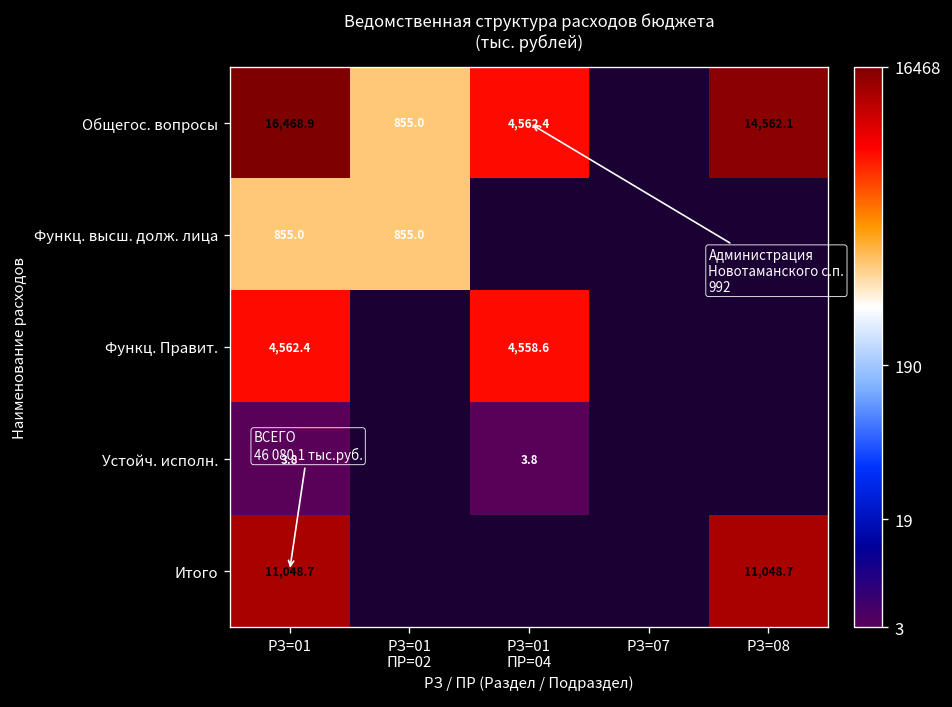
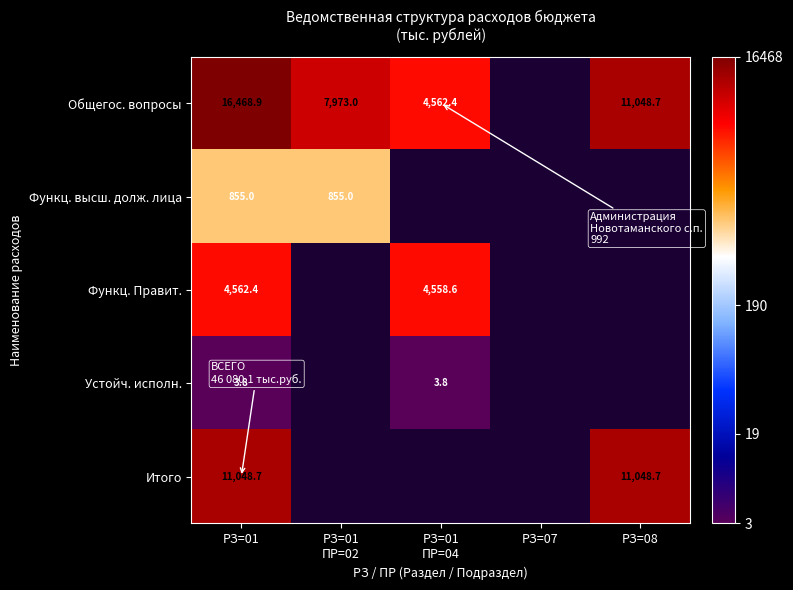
Общегос. вопросы, РЗ=01 ПР=02: 855.0 -> 7,973.0
Общегос. вопросы, РЗ=08: 14,562.1 -> 11,048.7
